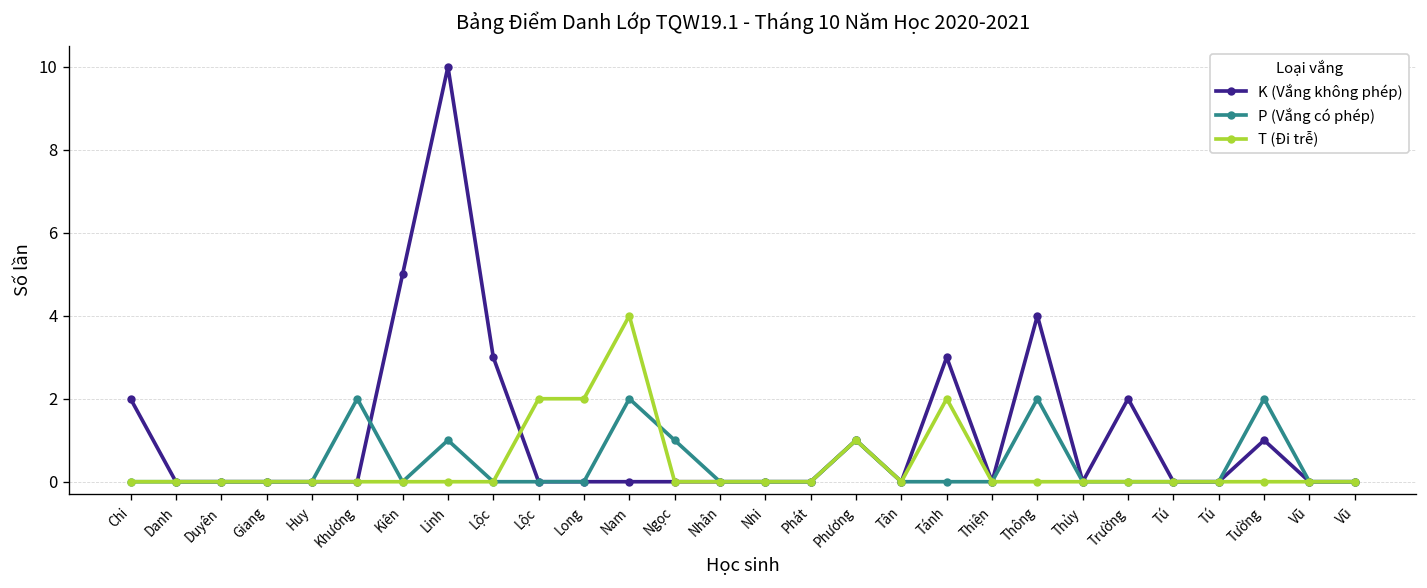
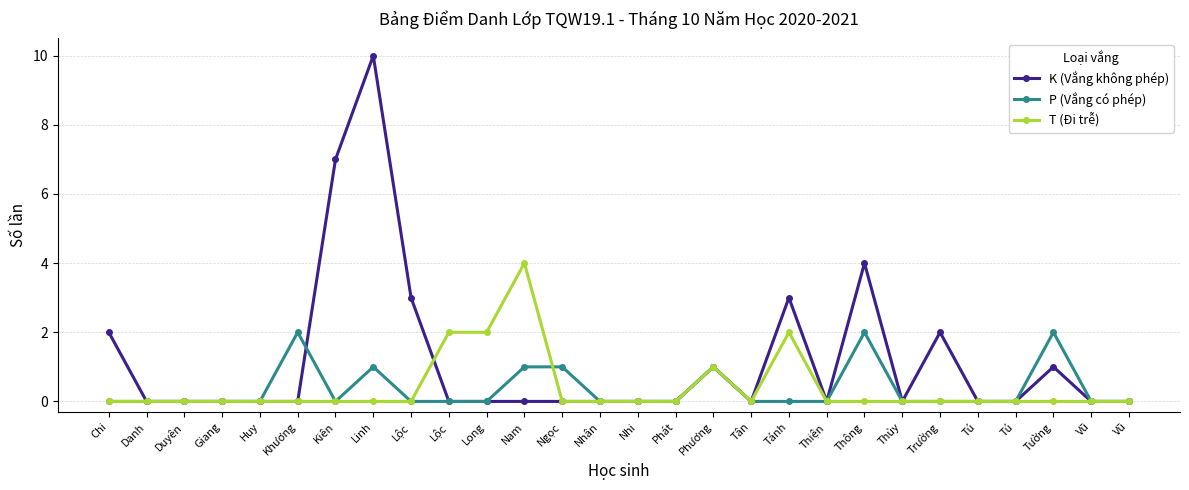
K (Vắng không phép), Kiên: 5 -> 7
P (Vắng có phép), Nam: 2 -> 1
